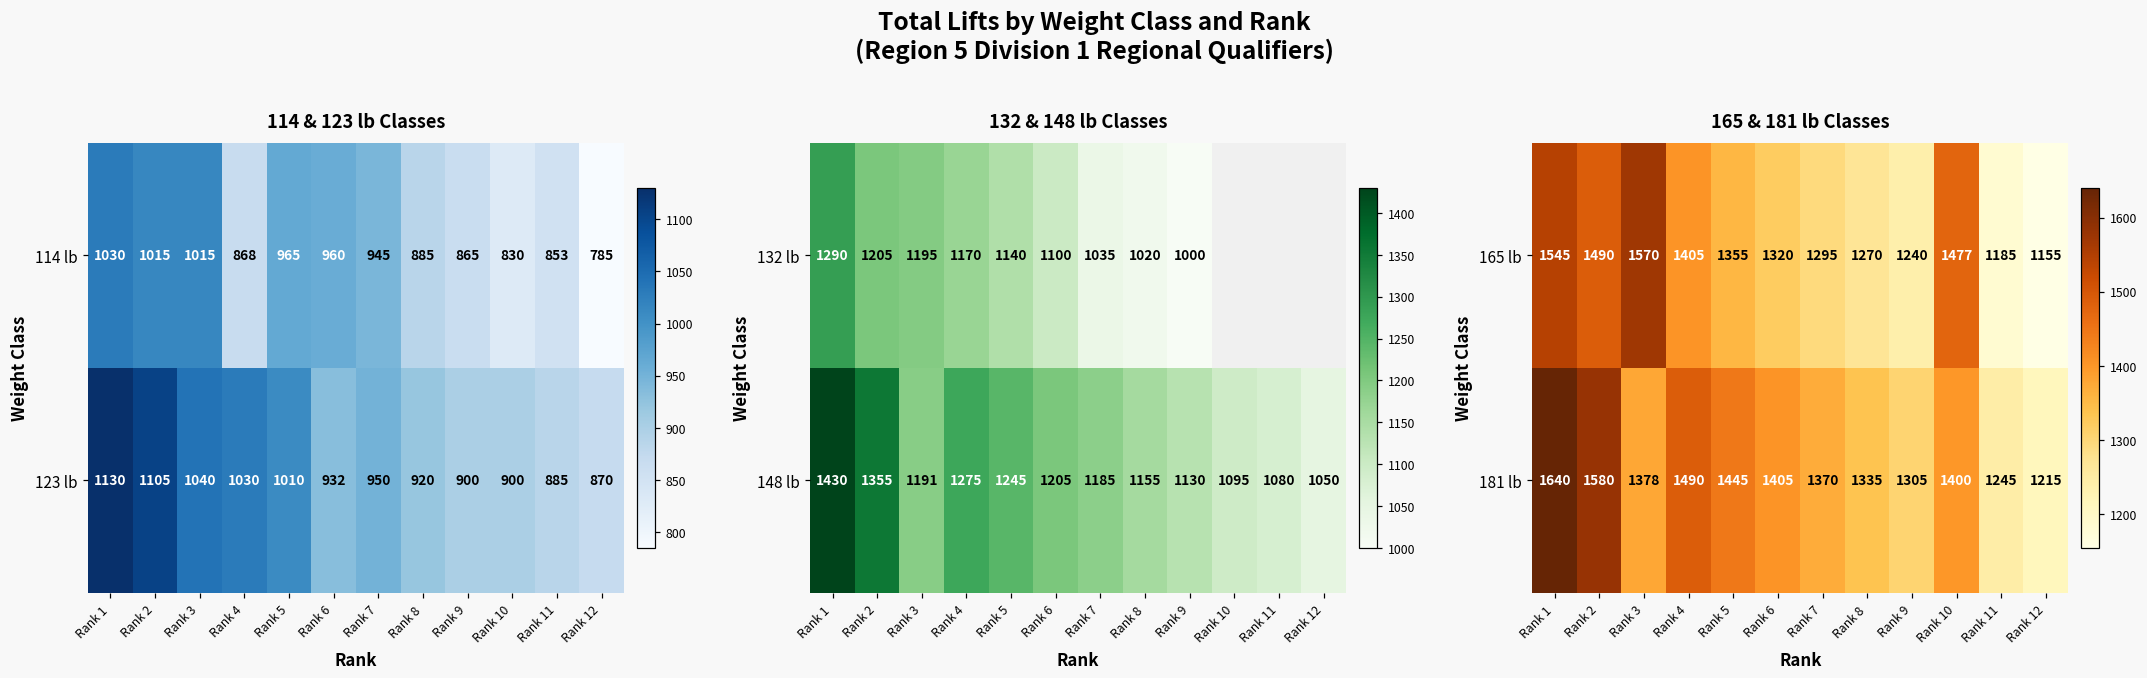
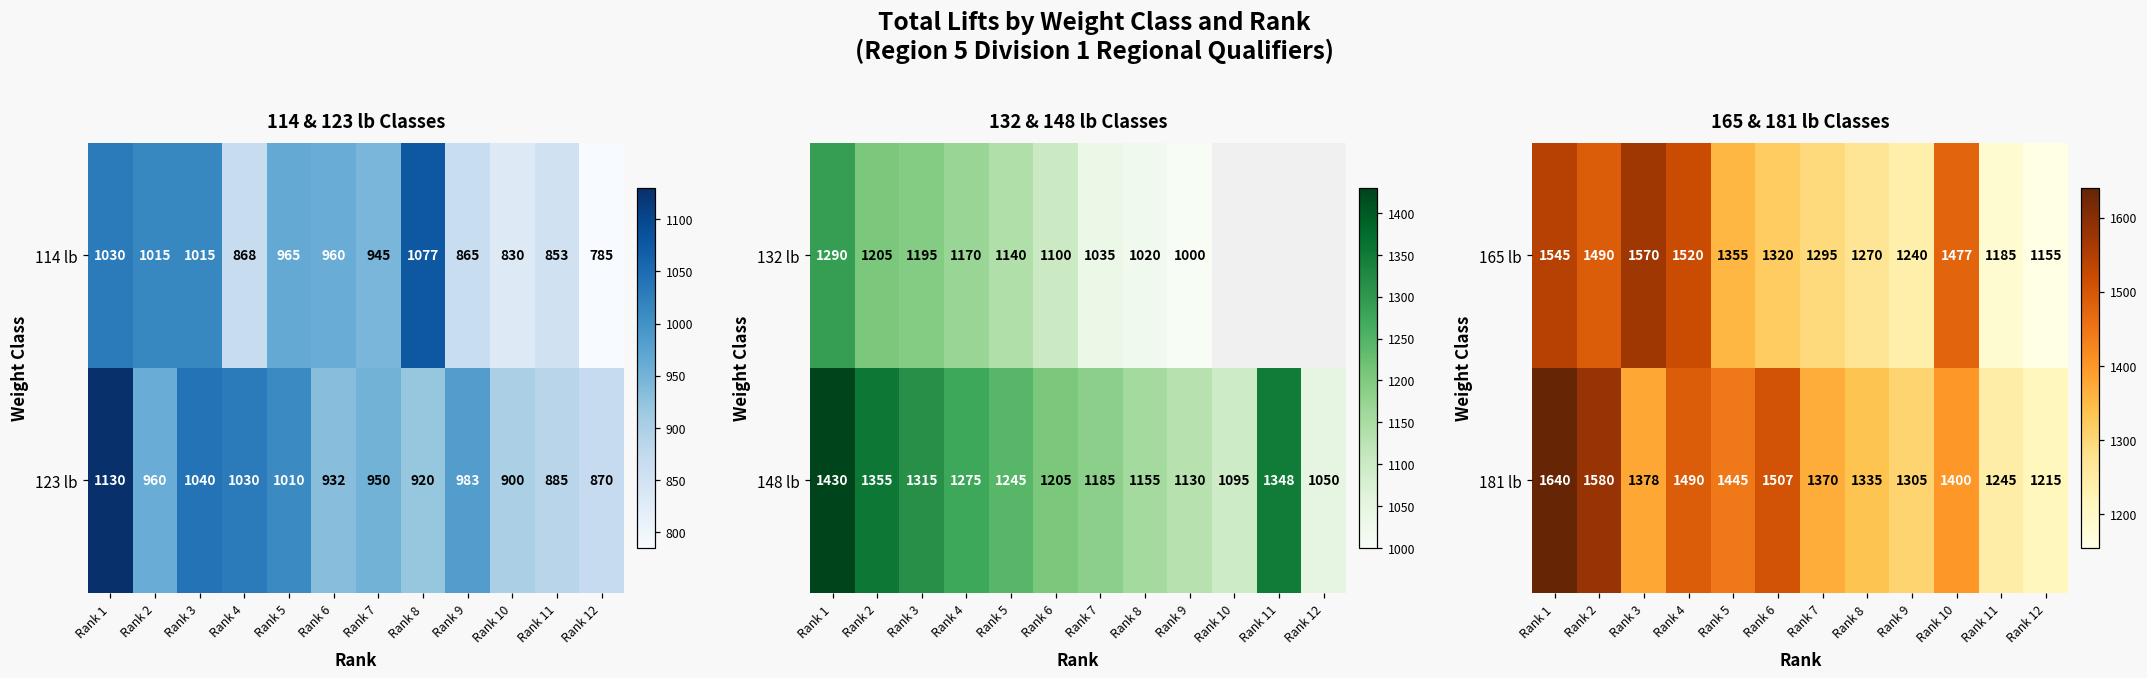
114 & 123 lb Classes, 114 lb, Rank 8: 885 -> 1077
114 & 123 lb Classes, 123 lb, Rank 2: 1105 -> 960
114 & 123 lb Classes, 123 lb, Rank 9: 900 -> 983
132 & 148 lb Classes, 148 lb, Rank 3: 1191 -> 1315
132 & 148 lb Classes, 148 lb, Rank 11: 1080 -> 1348
165 & 181 lb Classes, 165 lb, Rank 4: 1405 -> 1520
165 & 181 lb Classes, 181 lb, Rank 6: 1405 -> 1507
